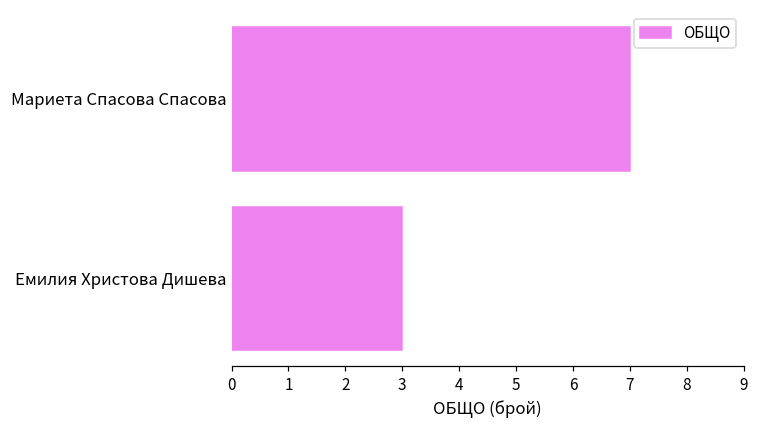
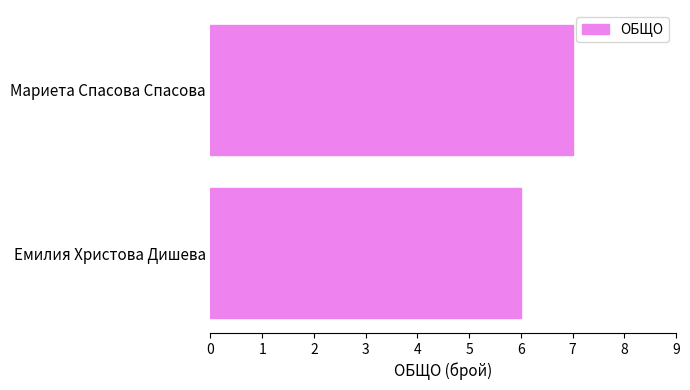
Емилия Христова Дишева: 3 -> 6
